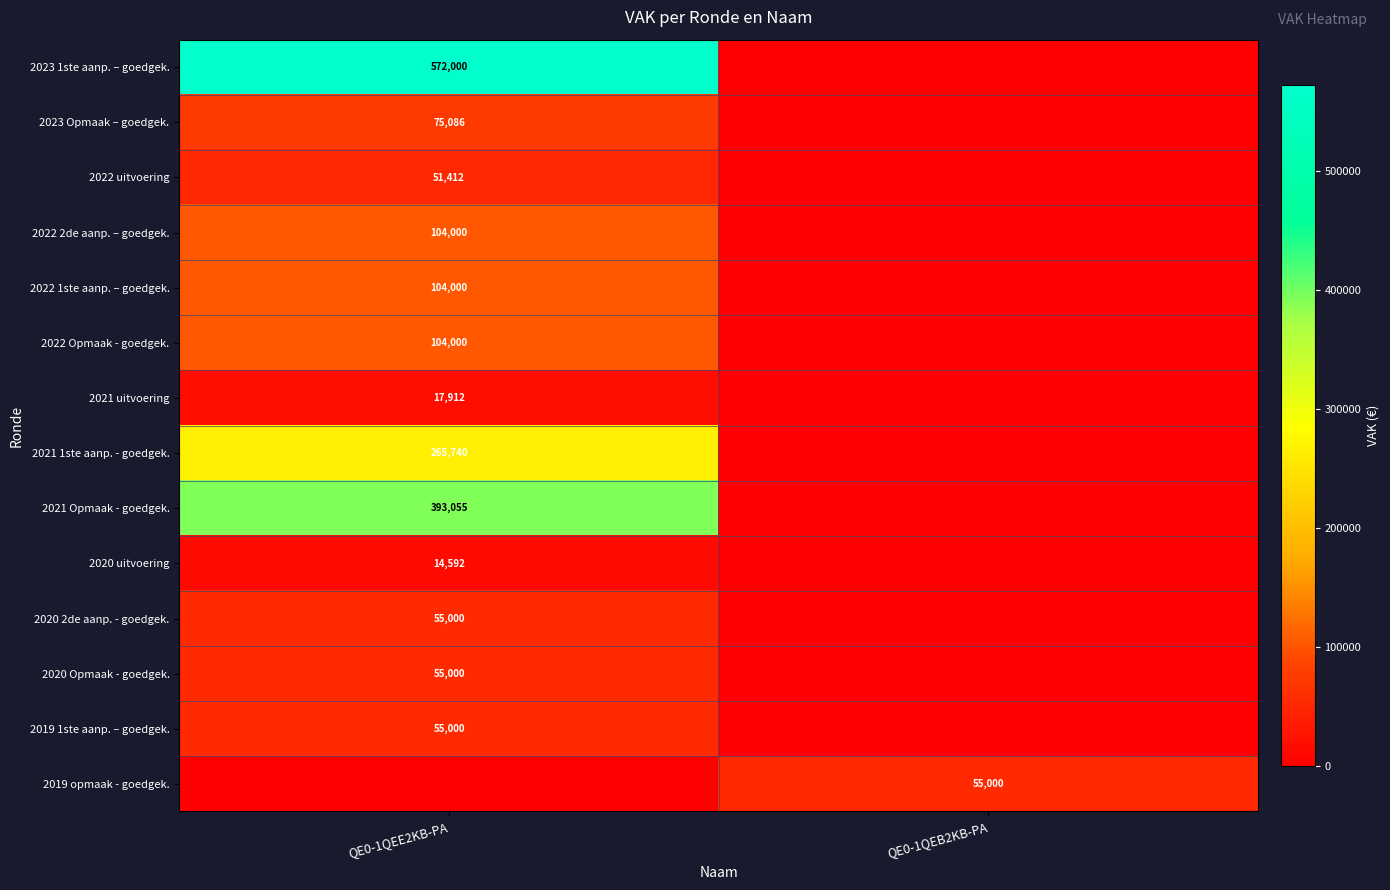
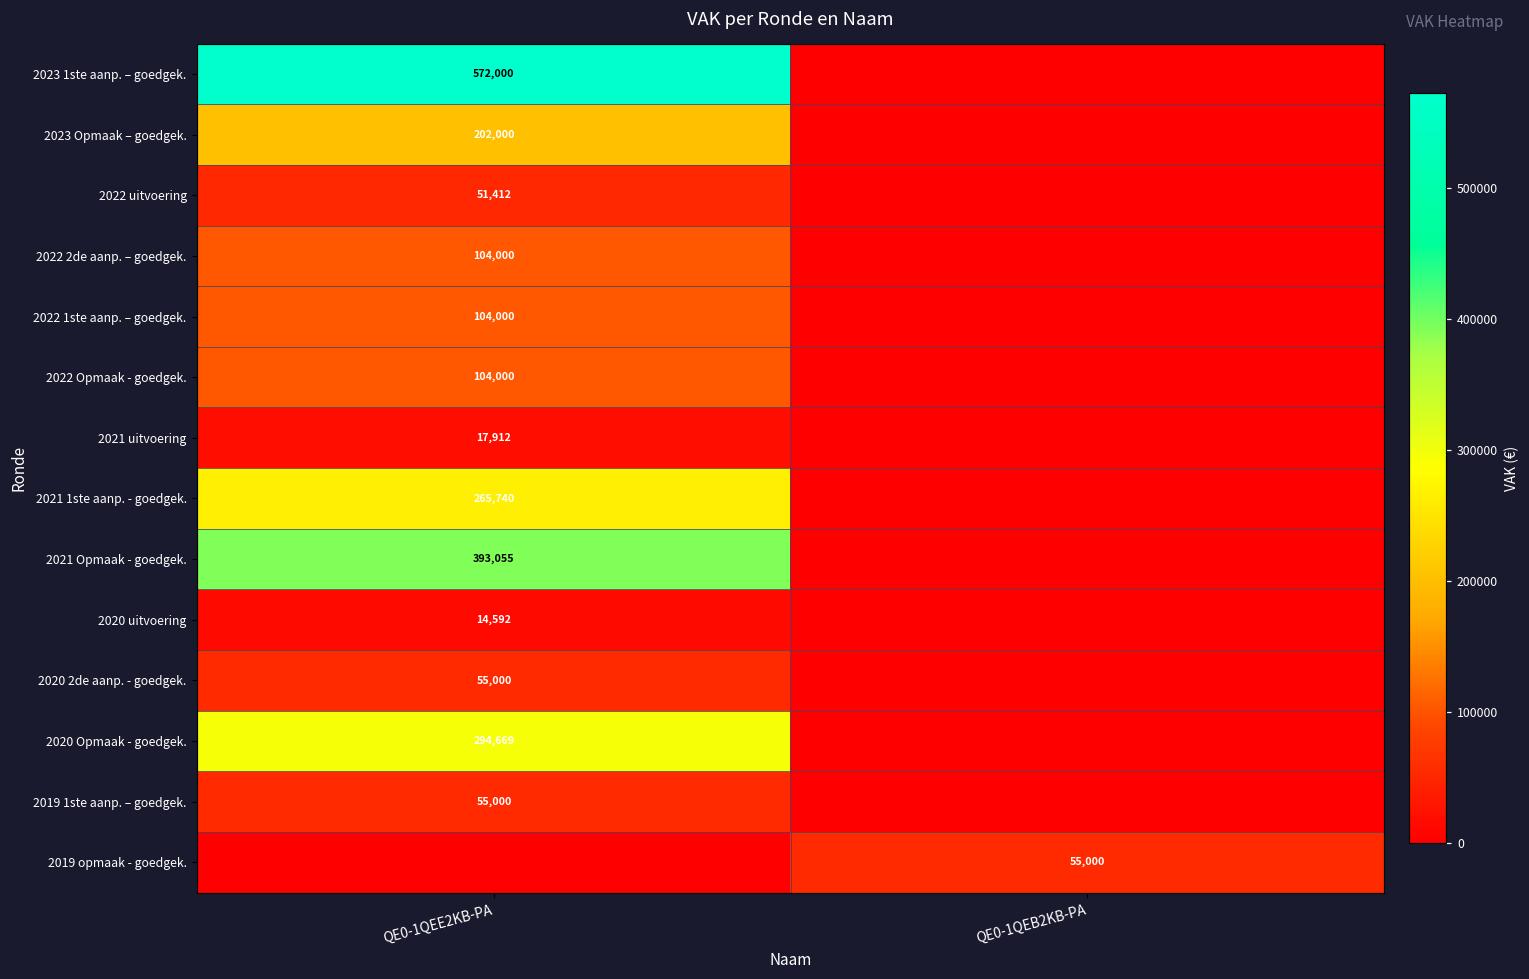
2023 Opmaak – goedgek., QE0-1QEE2KB-PA: 75,086 -> 202,000
2020 Opmaak - goedgek., QE0-1QEE2KB-PA: 55,000 -> 294,669
